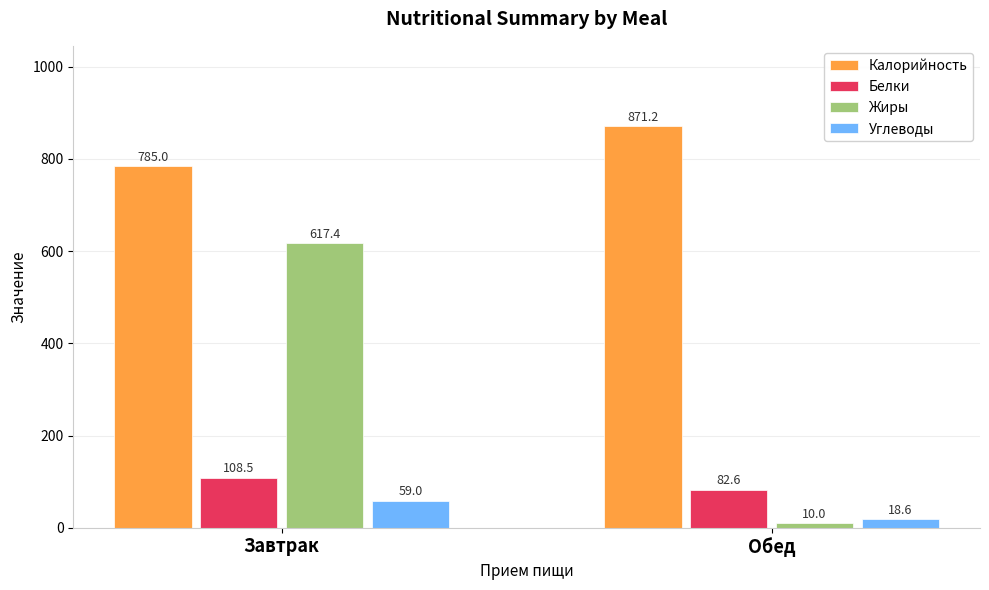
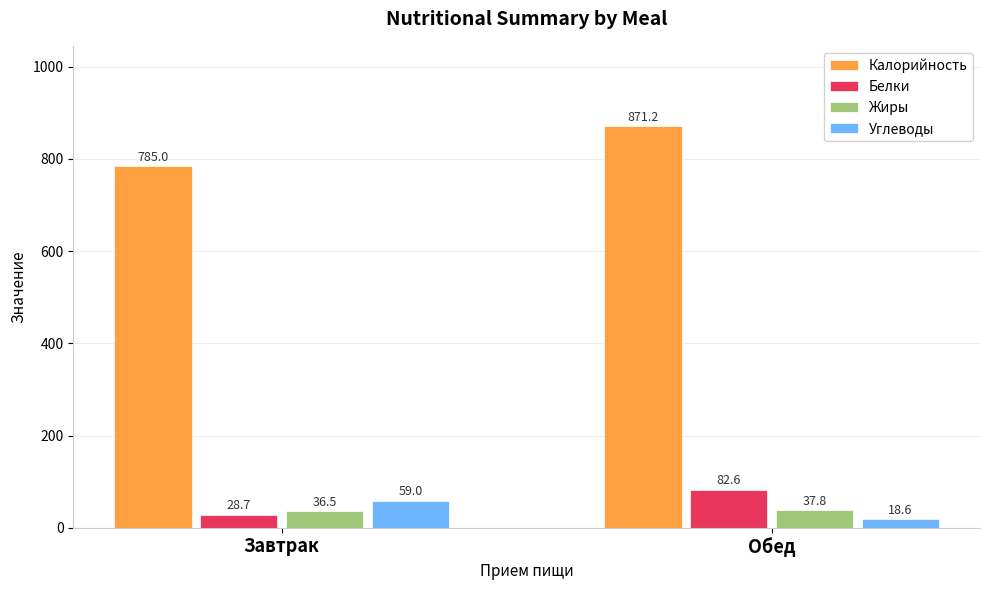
Белки, Завтрак: 108.5 -> 28.7
Жиры, Завтрак: 617.4 -> 36.5
Жиры, Обед: 10.0 -> 37.8
